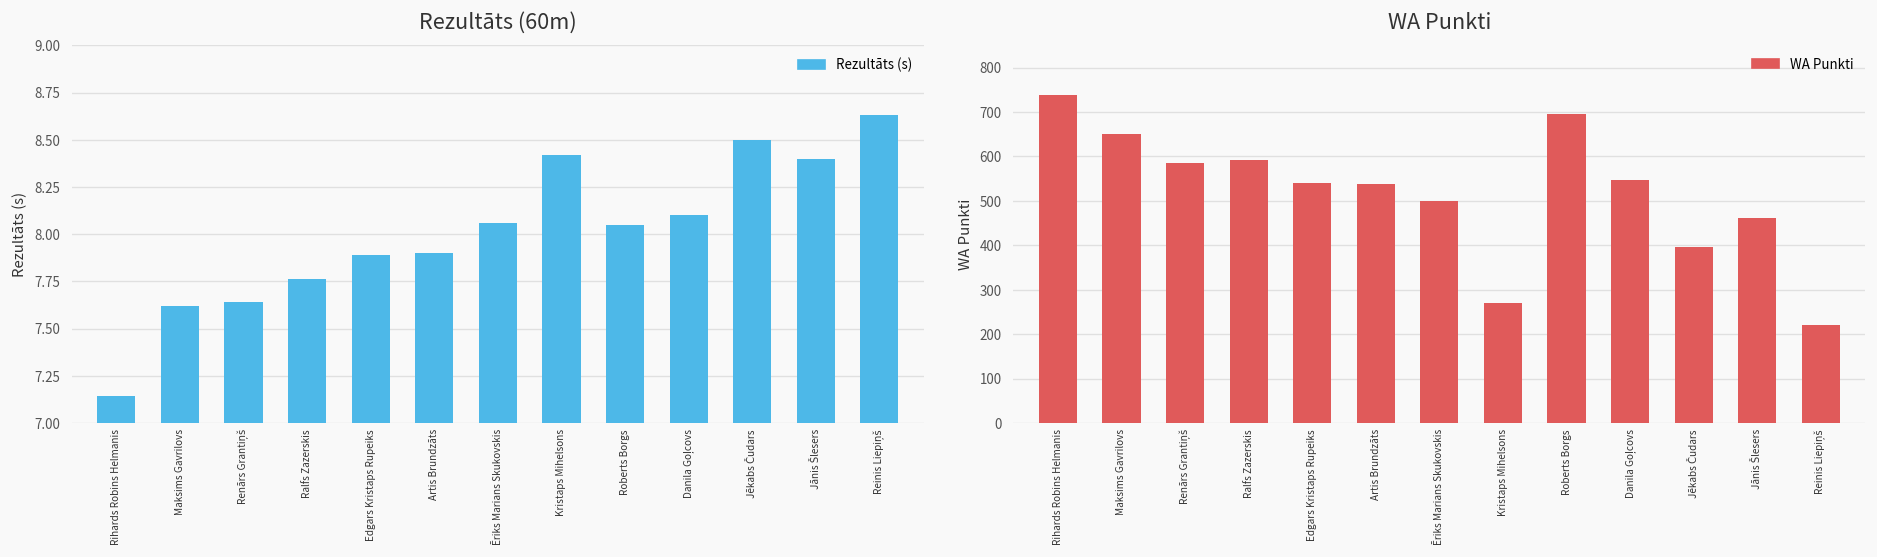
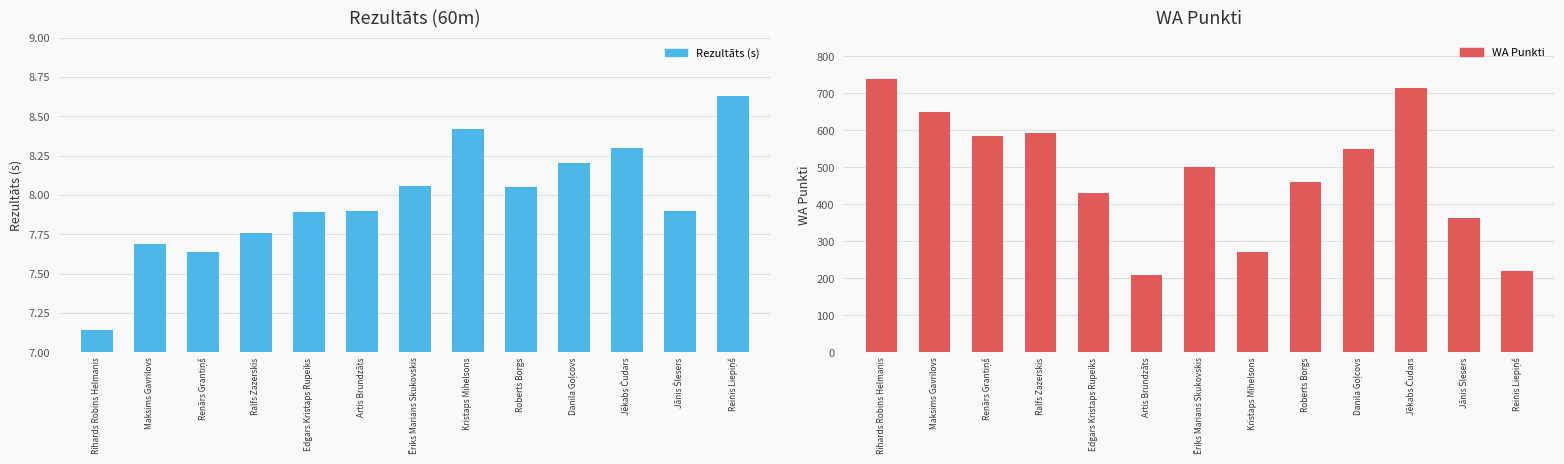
Rezultāts (60m), Maksims Gavrilovs: 7.62 -> 7.69
Rezultāts (60m), Danila Goļcovs: 8.1 -> 8.2
Rezultāts (60m), Jēkabs Čudars: 8.5 -> 8.3
Rezultāts (60m), Jānis Šlesers: 8.4 -> 7.9
WA Punkti, Edgars Kristaps Rupeiks: 540 -> 430
WA Punkti, Artis Brundzāts: 540 -> 210
WA Punkti, Roberts Borgs: 700 -> 460
WA Punkti, Jēkabs Čudars: 400 -> 710
WA Punkti, Jānis Šlesers: 460 -> 360
